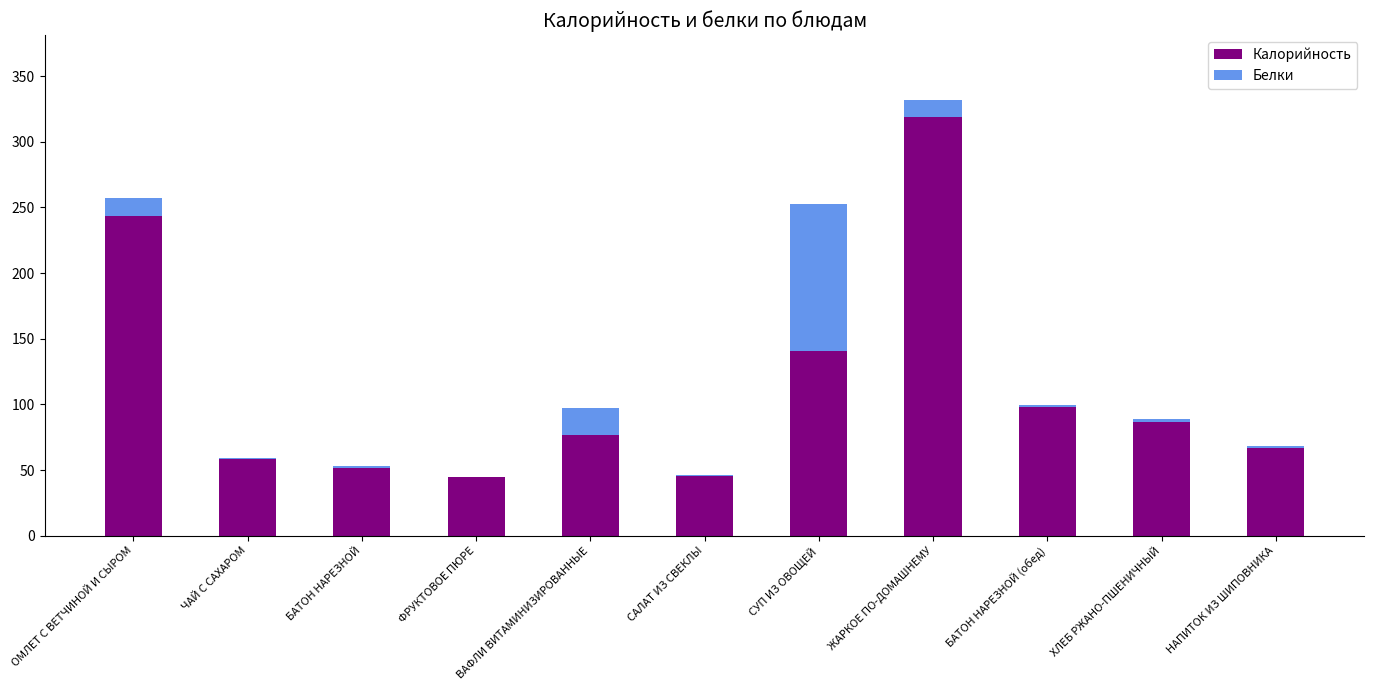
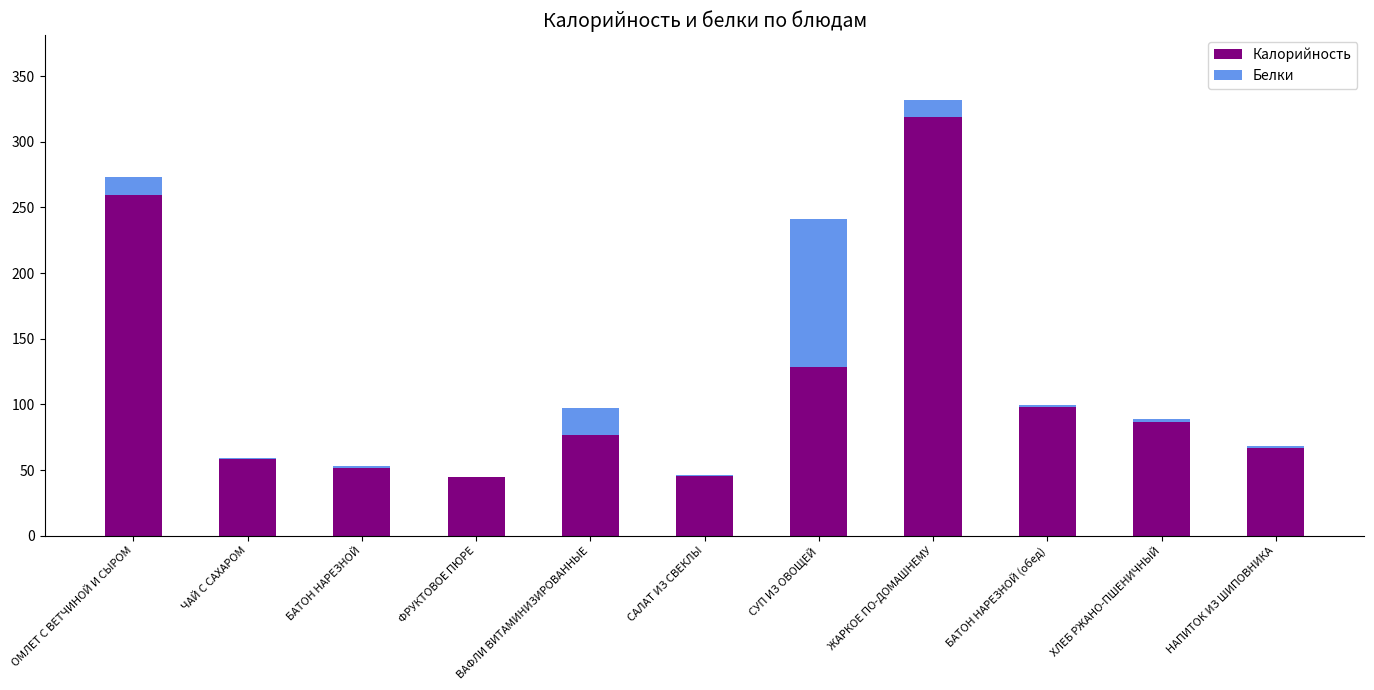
Калорийность, ОМЛЕТ С ВЕТЧИНОЙ И СЫРОМ: 243 -> 259
Калорийность, СУП ИЗ ОВОЩЕЙ: 141 -> 129
